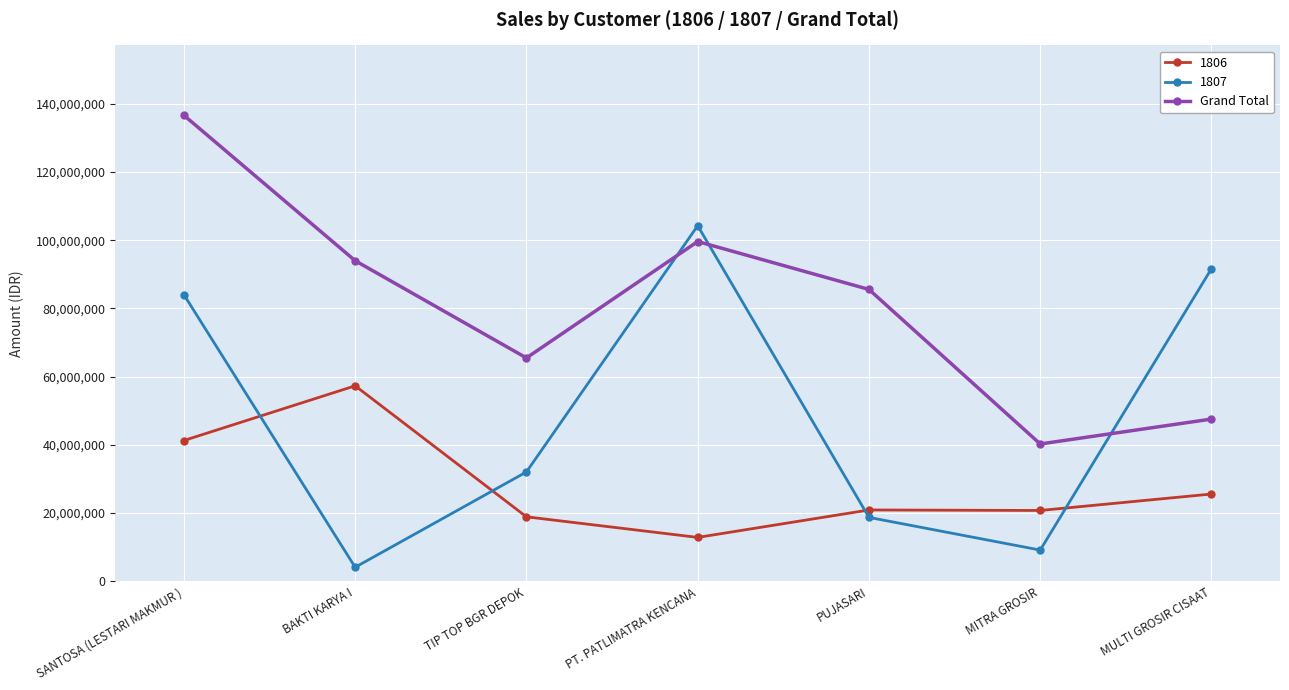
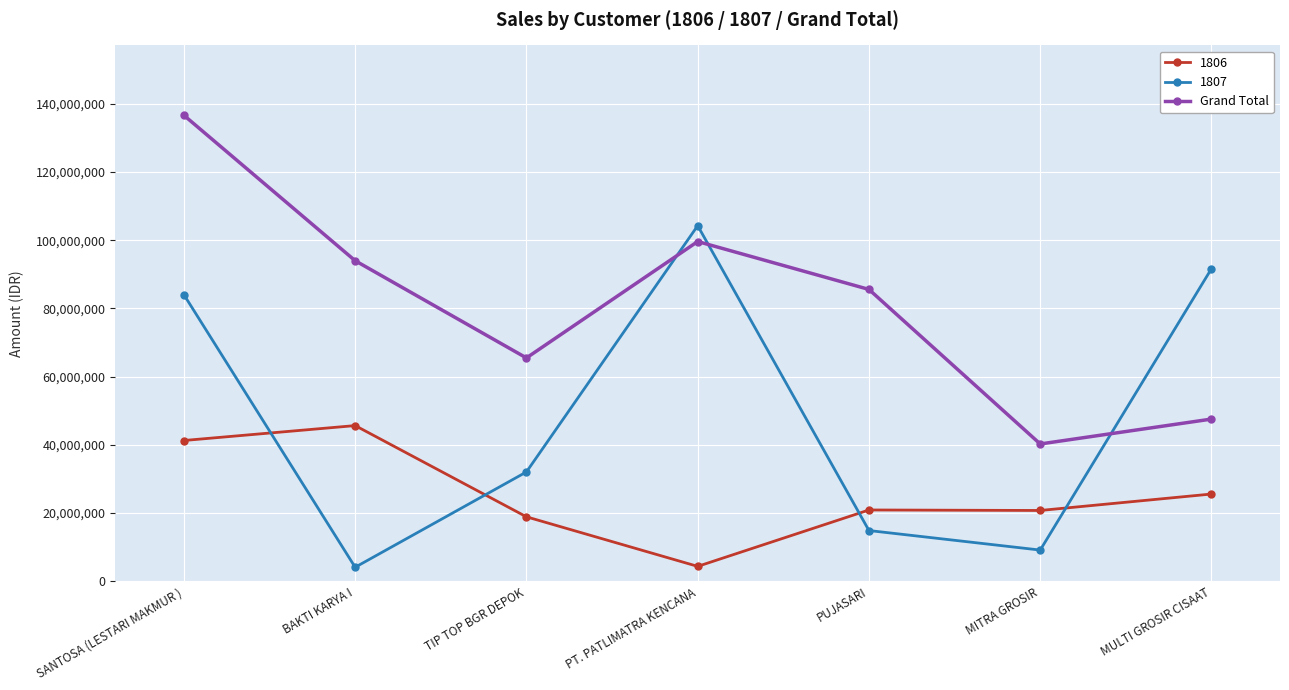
1806, BAKTI KARYA I: 57,000,000 -> 46,000,000
1806, PT. PATLIMATRA KENCANA: 13,000,000 -> 4,000,000
1807, PUJASARI: 19,000,000 -> 15,000,000
